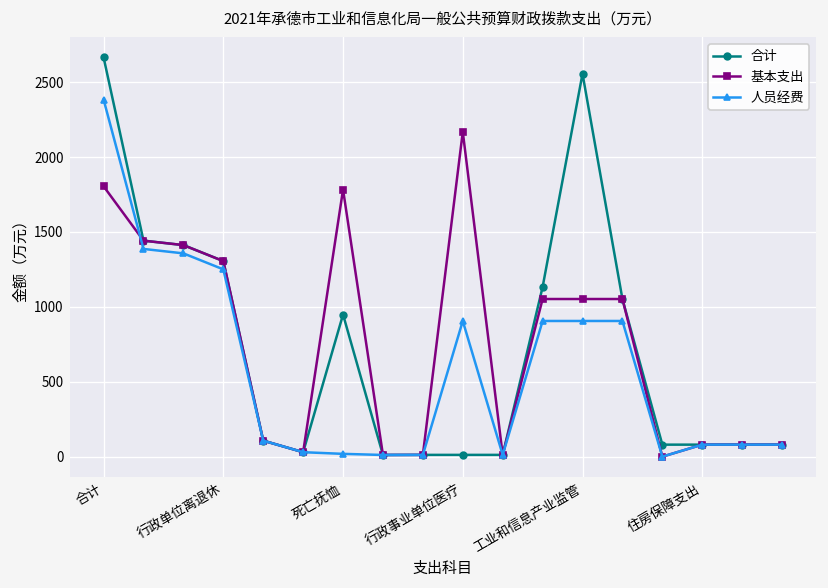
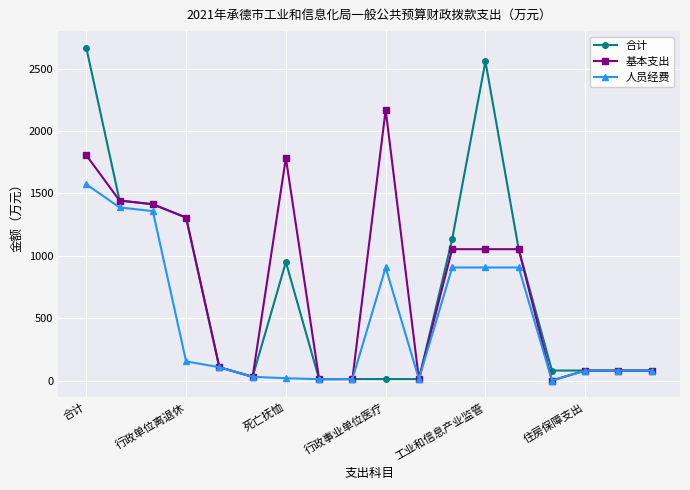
人员经费, 合计: 2380 -> 1570
人员经费, 行政单位离退休: 1250 -> 150
